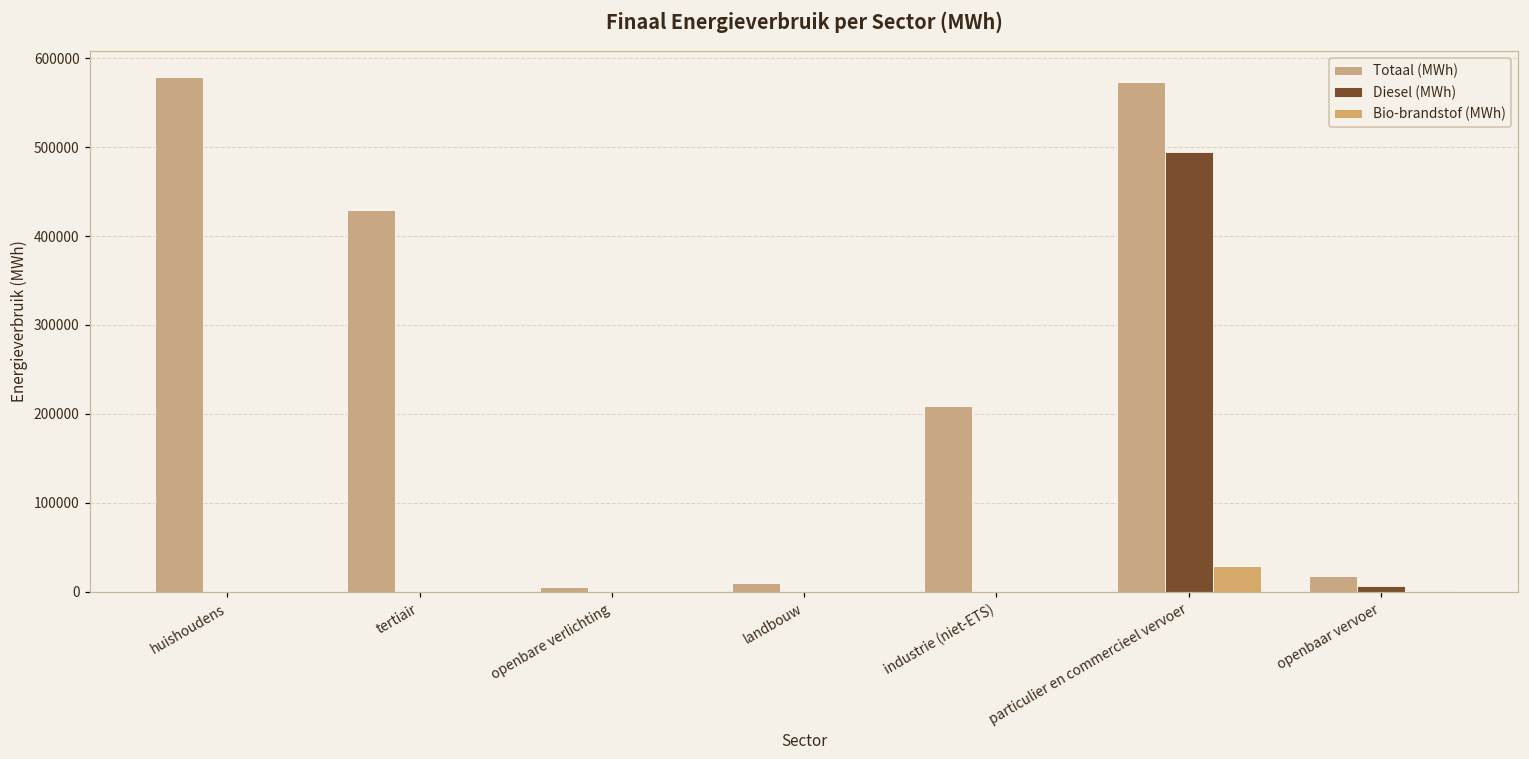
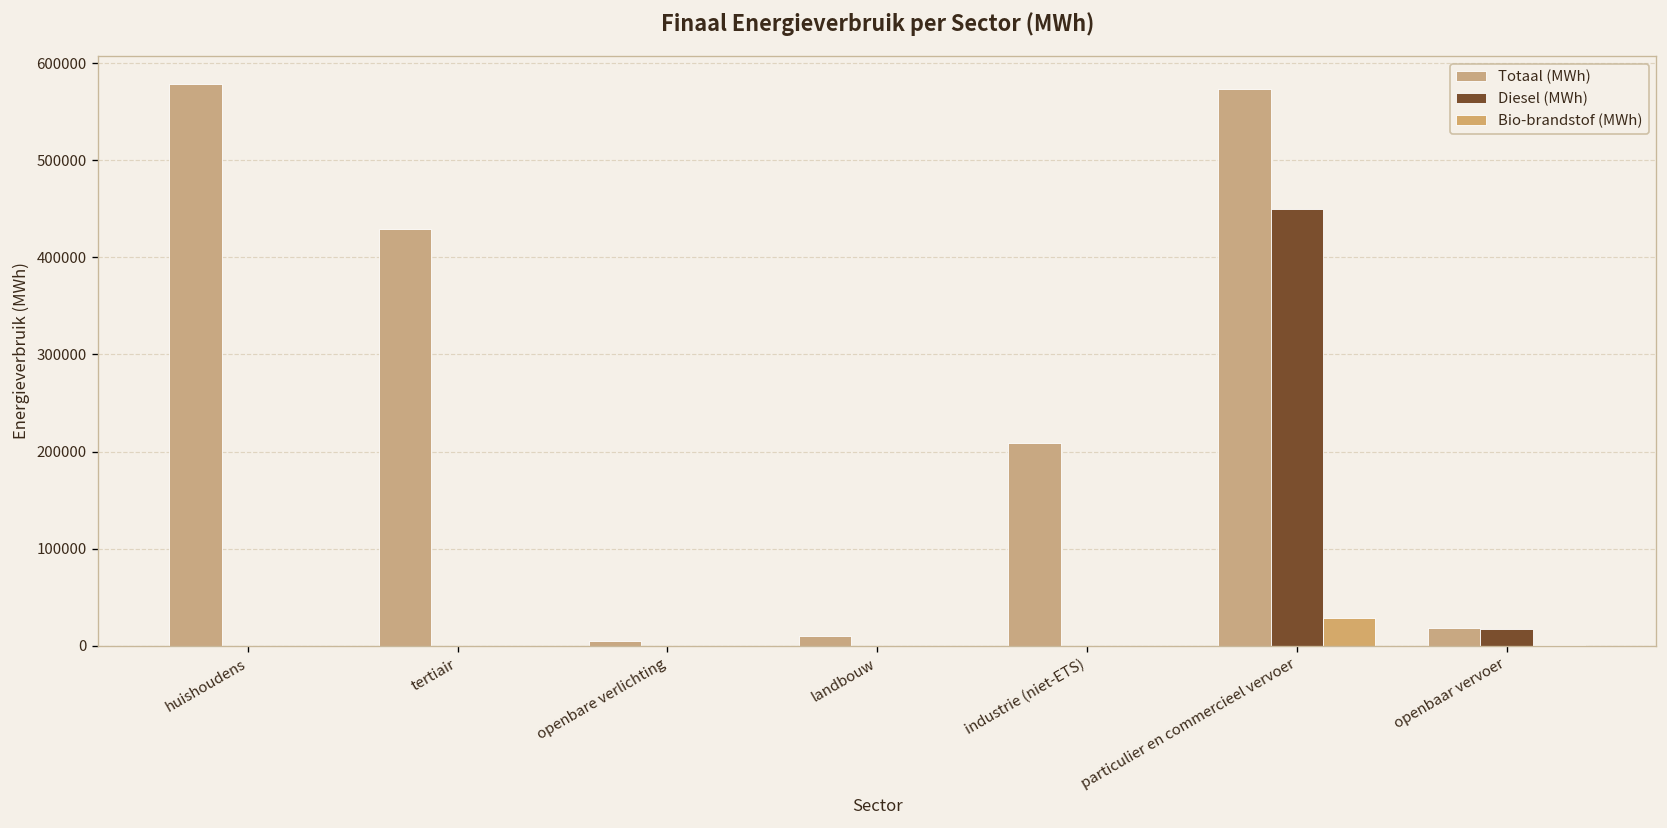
Diesel (MWh), particulier en commercieel vervoer: 490000 -> 450000
Diesel (MWh), openbaar vervoer: 10000 -> 20000
